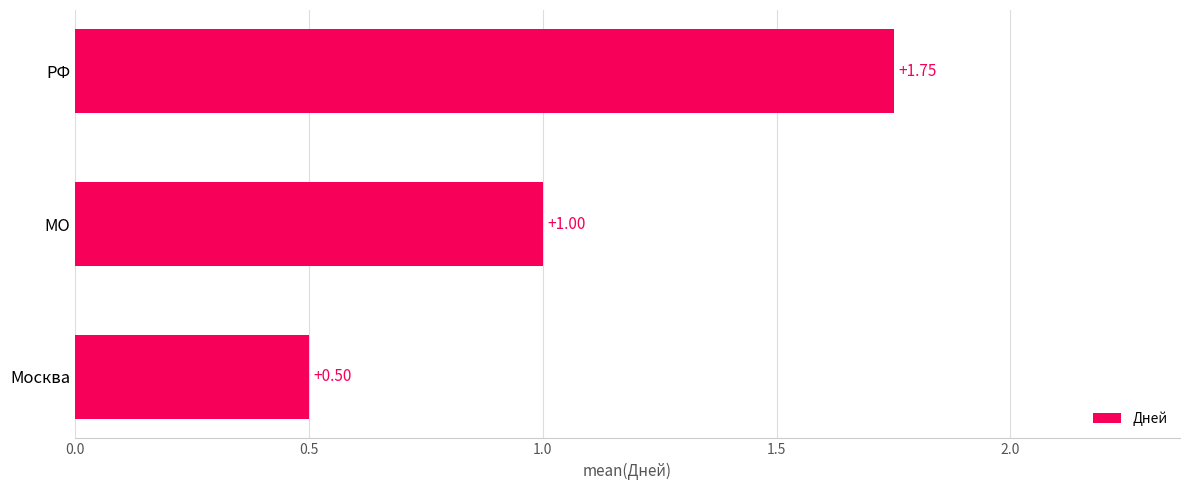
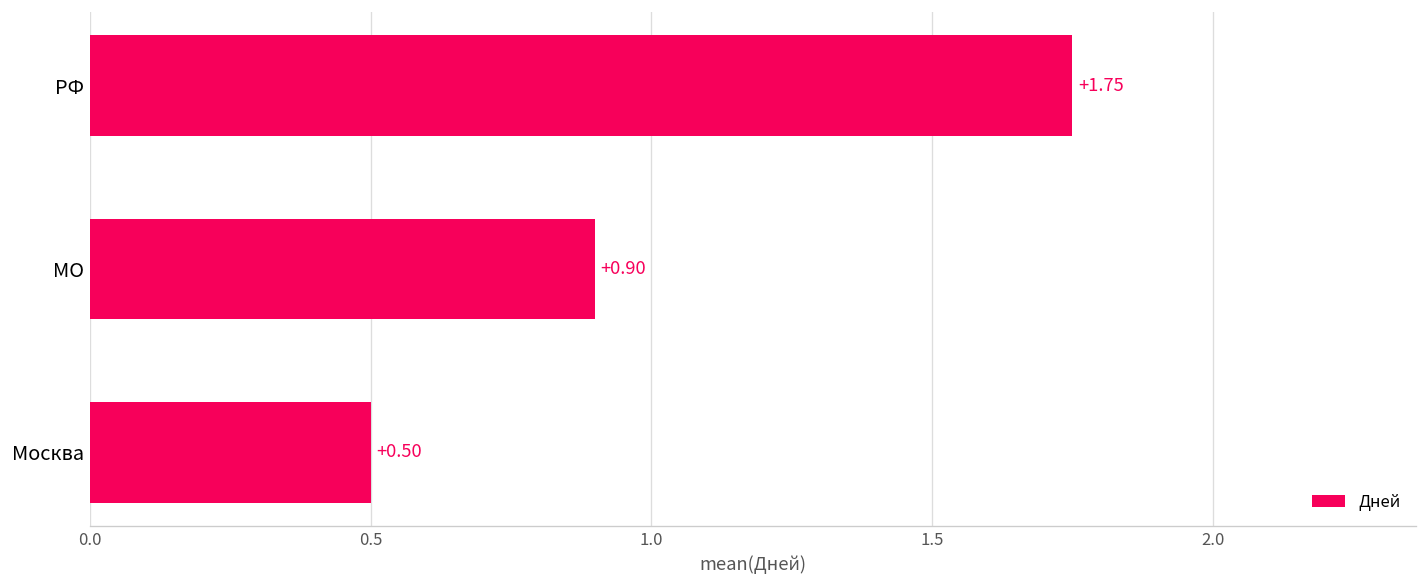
МО: +1.00 -> +0.90
